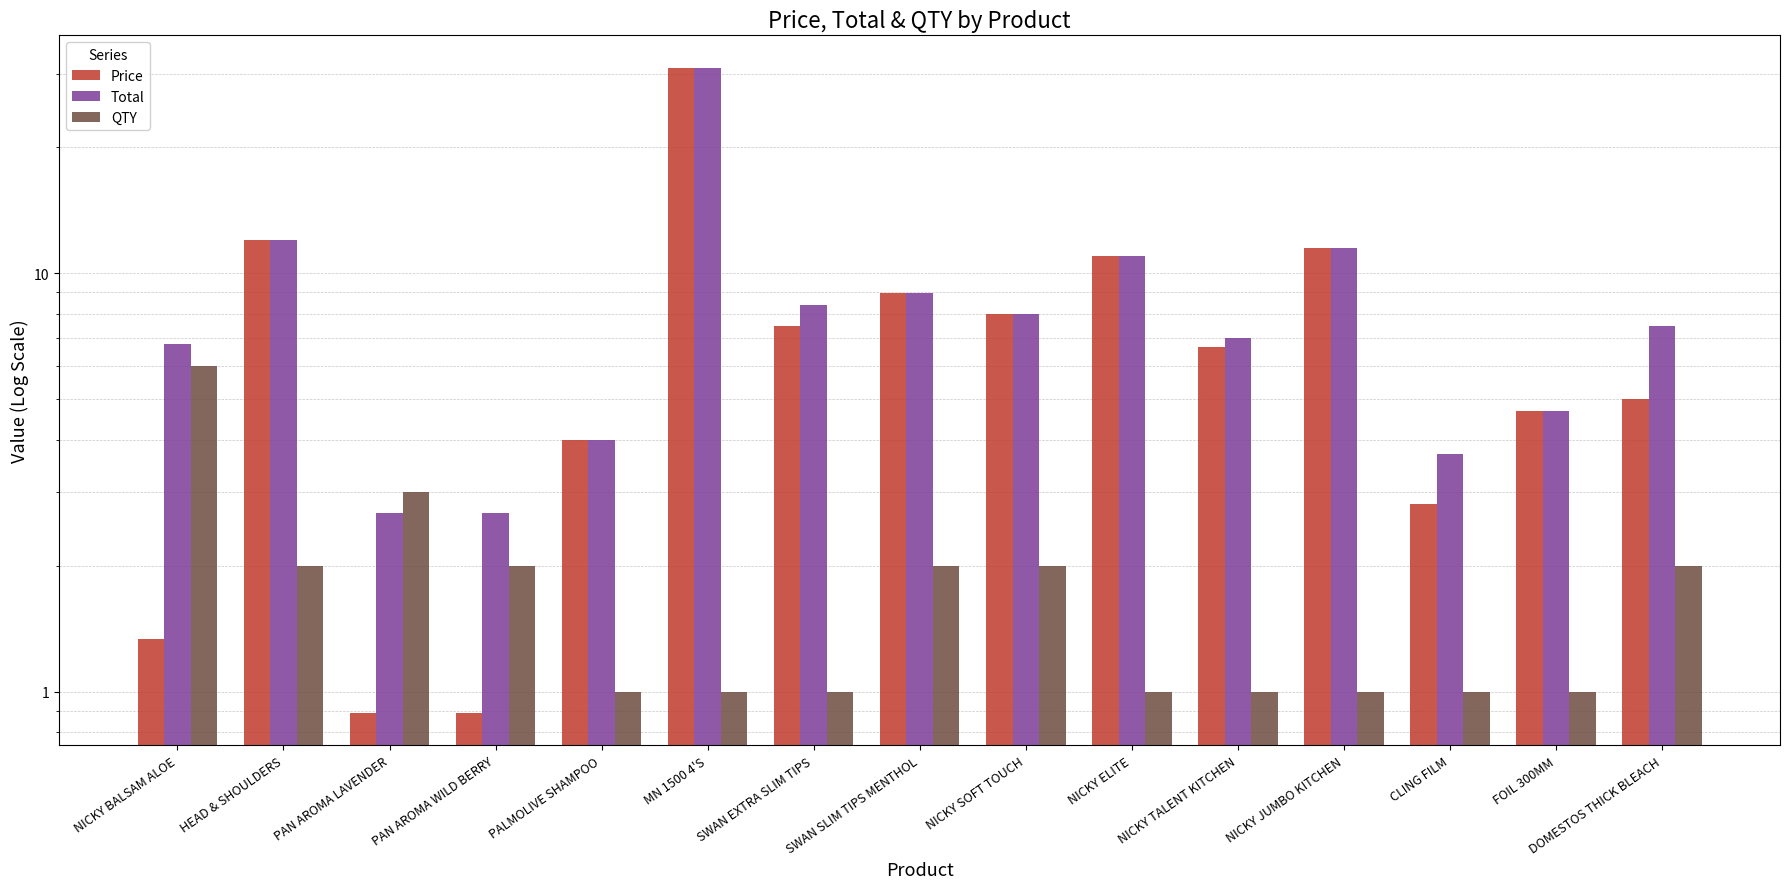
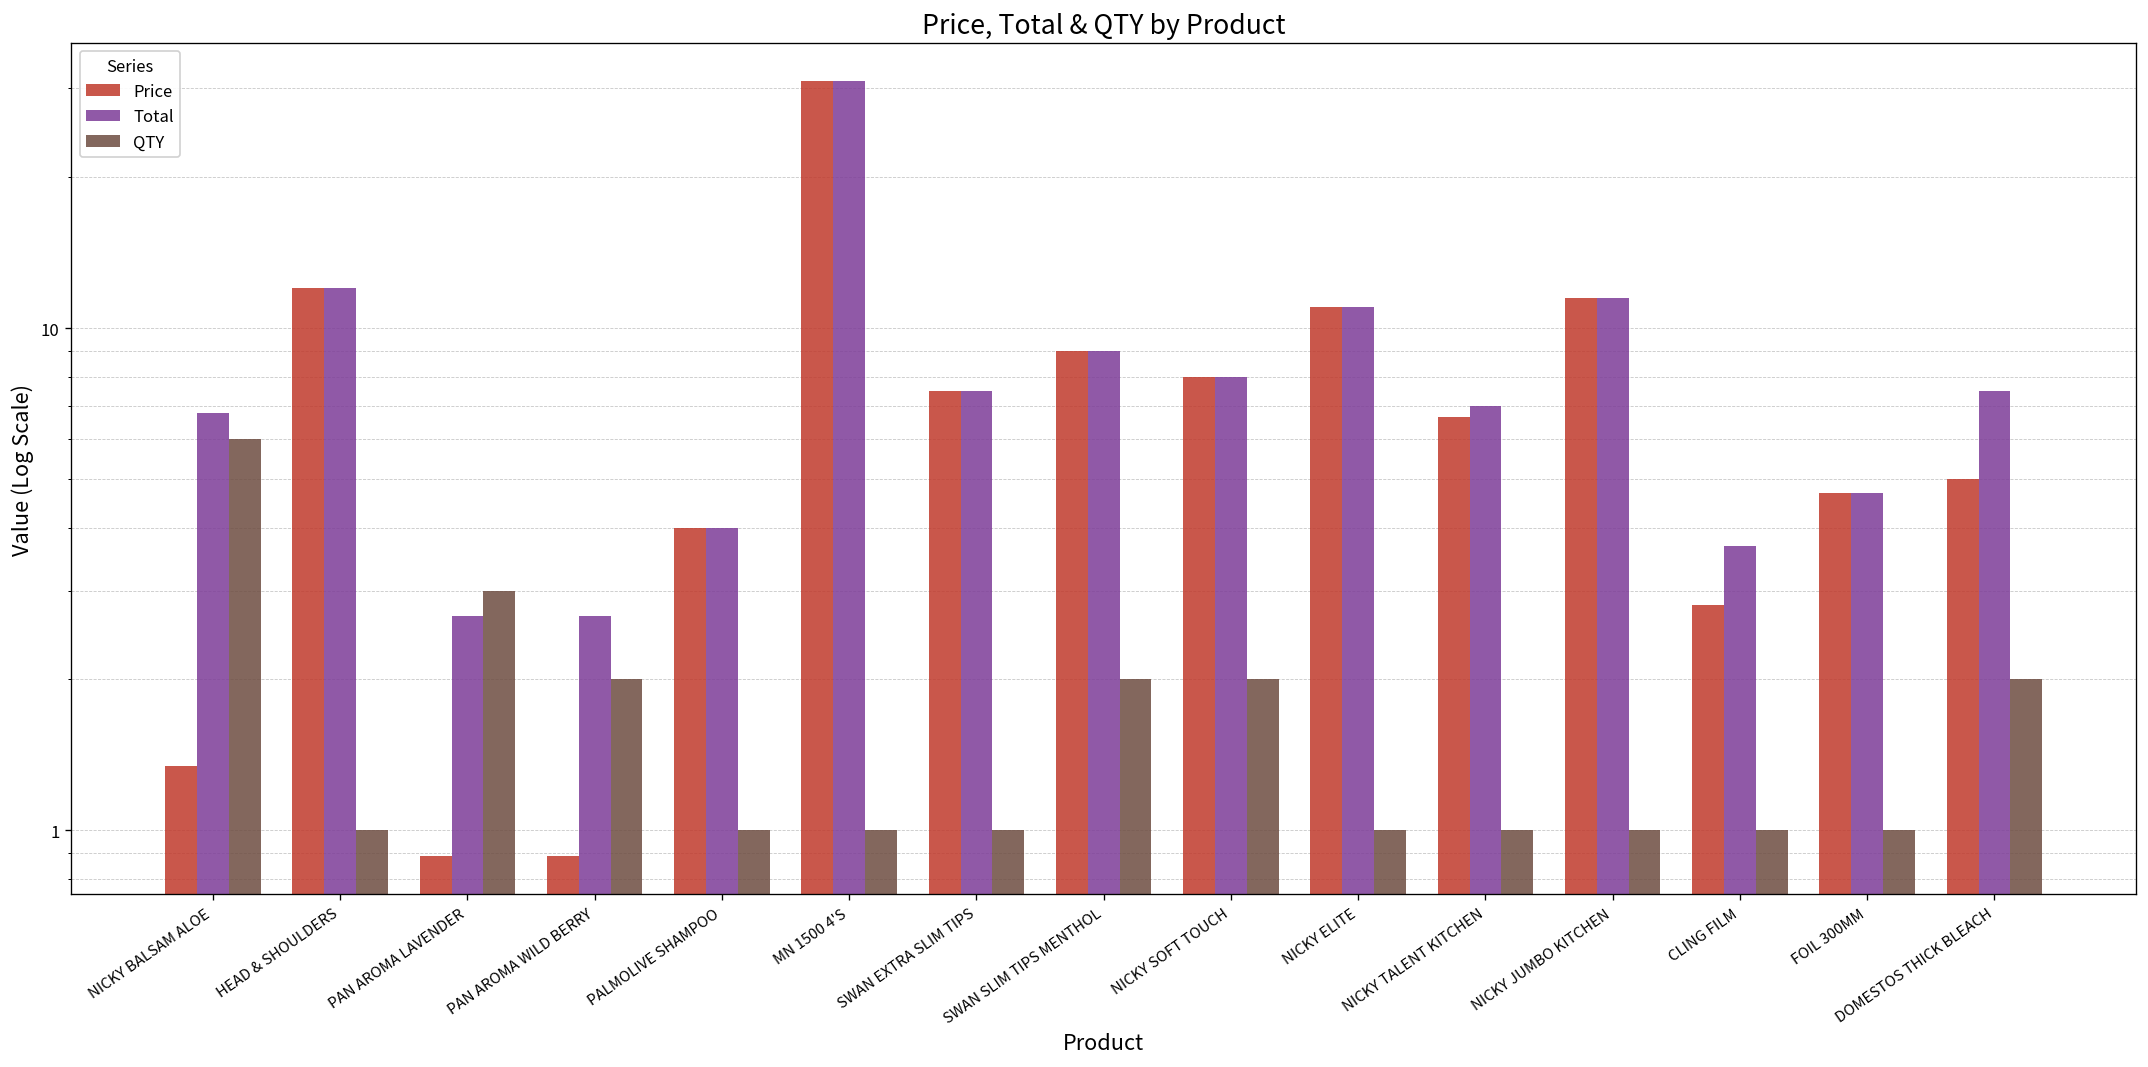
QTY, HEAD & SHOULDERS: 2 -> 1
Total, SWAN EXTRA SLIM TIPS: 8.4 -> 7.5
